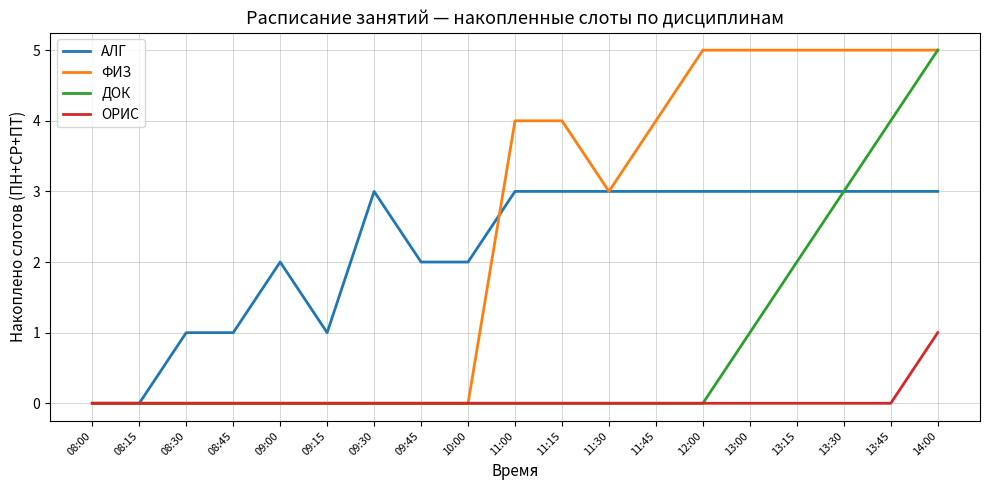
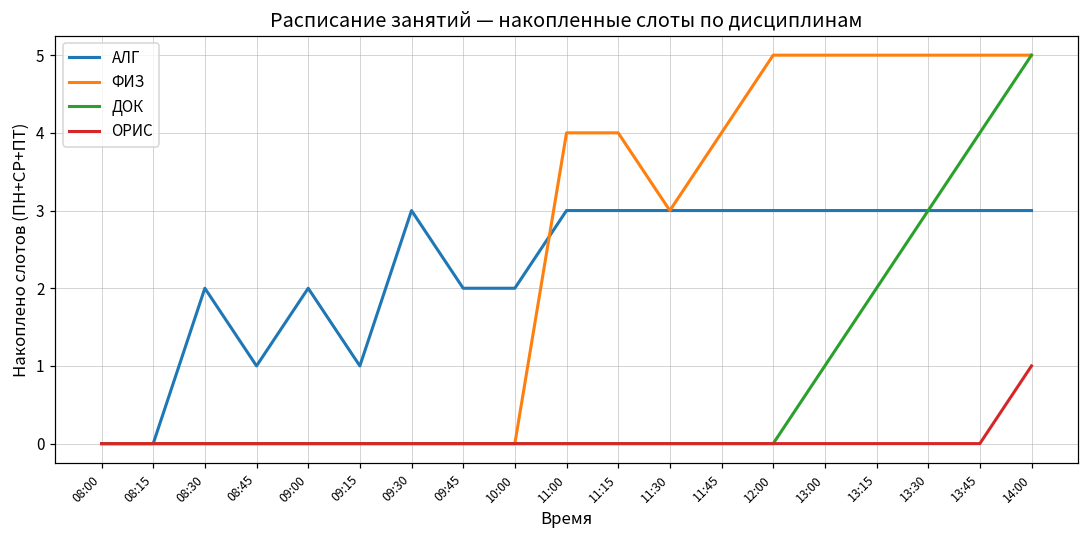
АЛГ, 08:30: 1 -> 2
